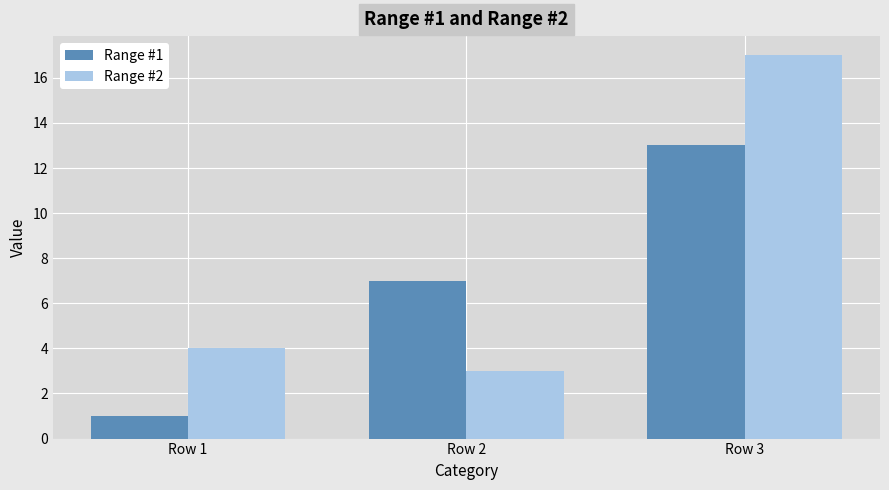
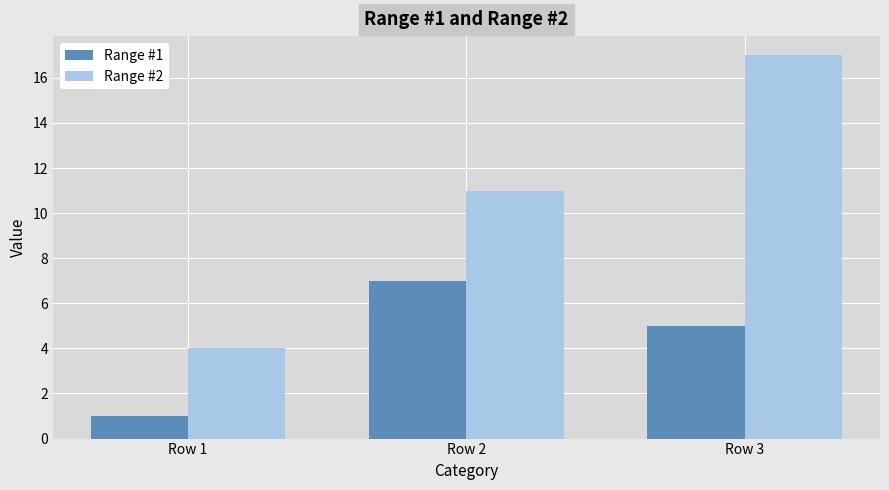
Range #2, Row 2: 3 -> 11
Range #1, Row 3: 13 -> 5
